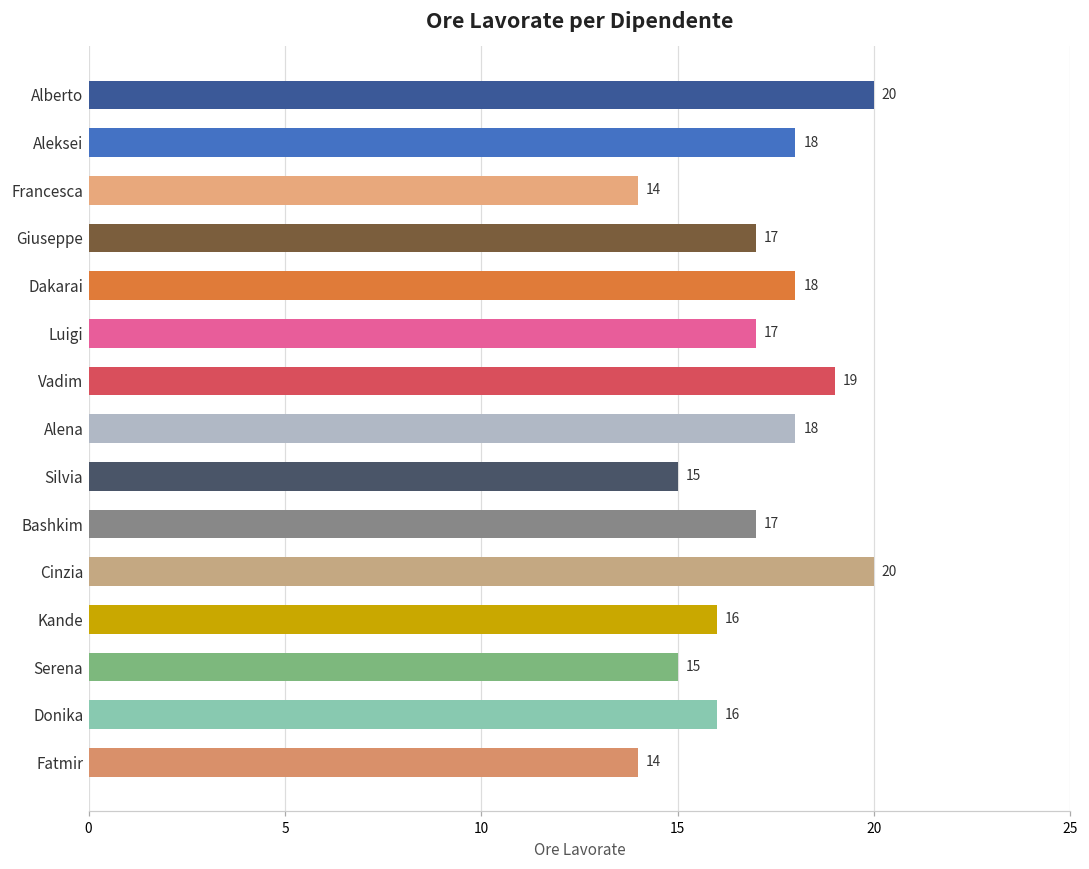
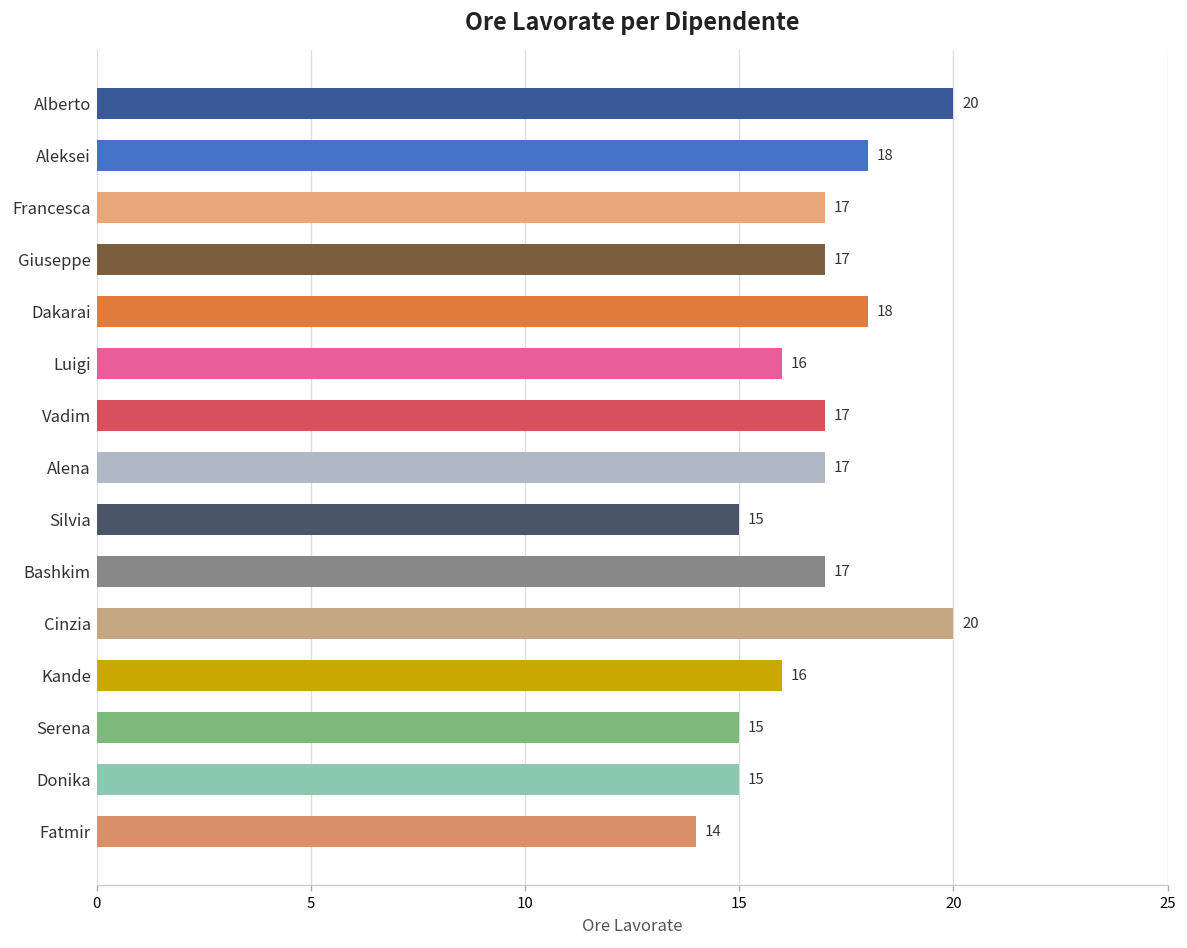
Francesca: 14 -> 17
Luigi: 17 -> 16
Vadim: 19 -> 17
Alena: 18 -> 17
Donika: 16 -> 15
